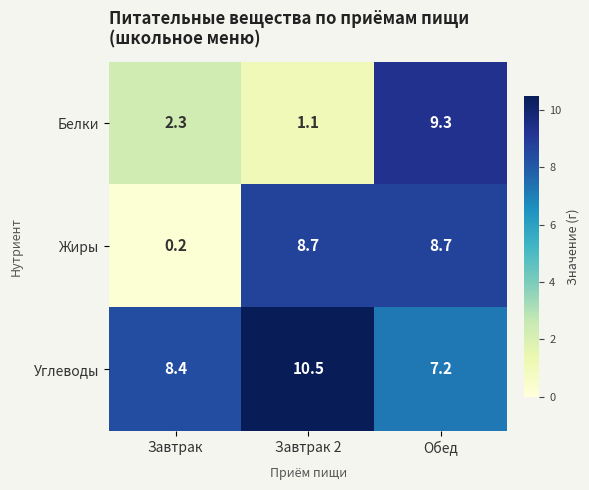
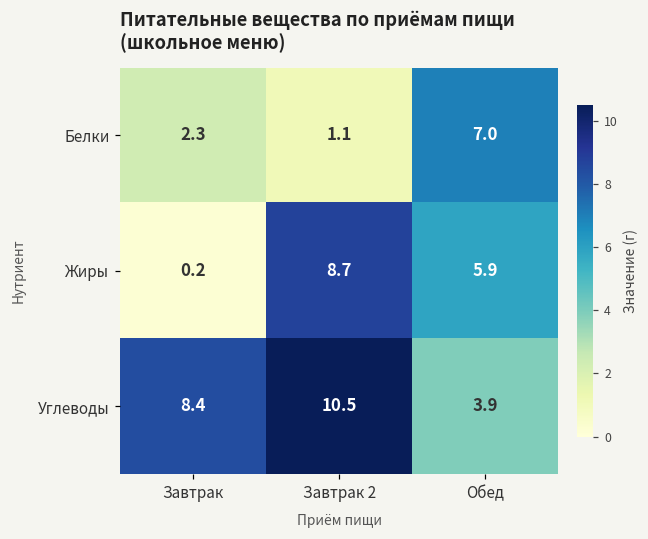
Белки, Обед: 9.3 -> 7.0
Жиры, Обед: 8.7 -> 5.9
Углеводы, Обед: 7.2 -> 3.9
